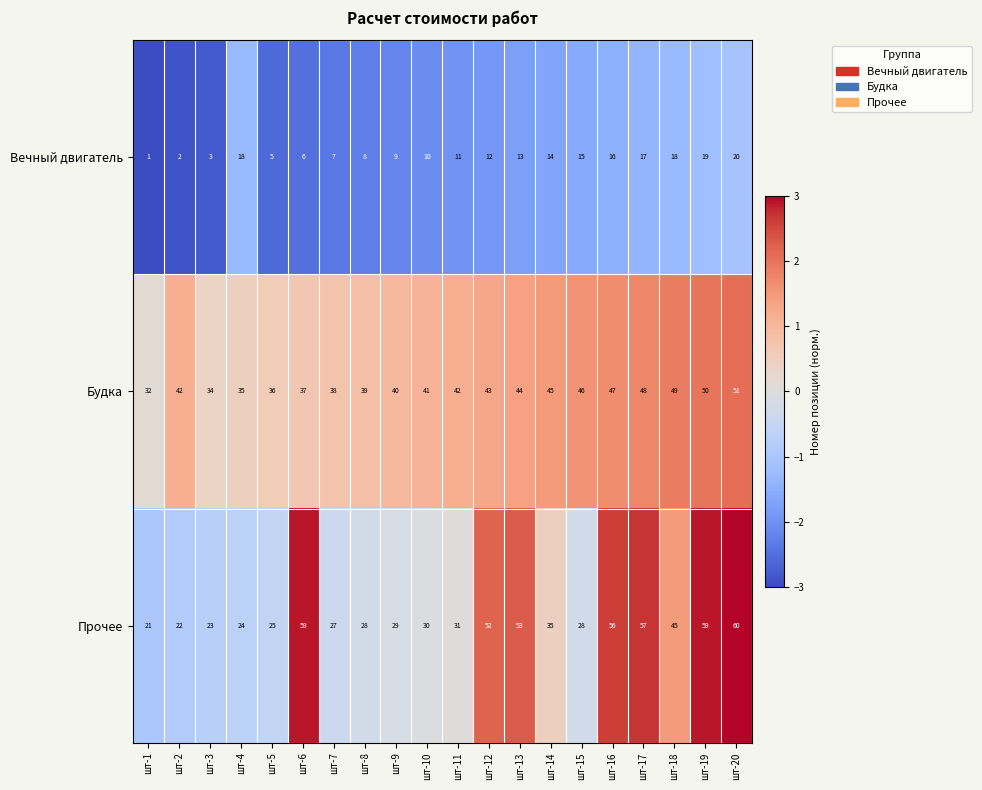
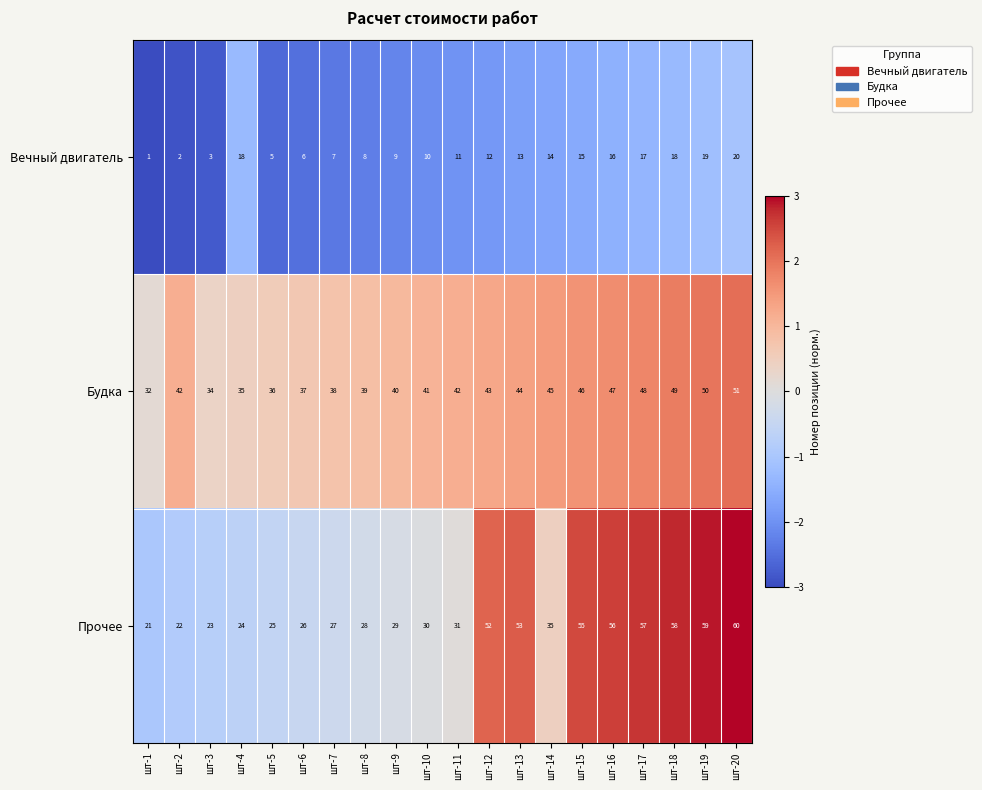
Прочее, шт-6: 59 -> 26
Прочее, шт-15: 28 -> 55
Прочее, шт-18: 45 -> 58
